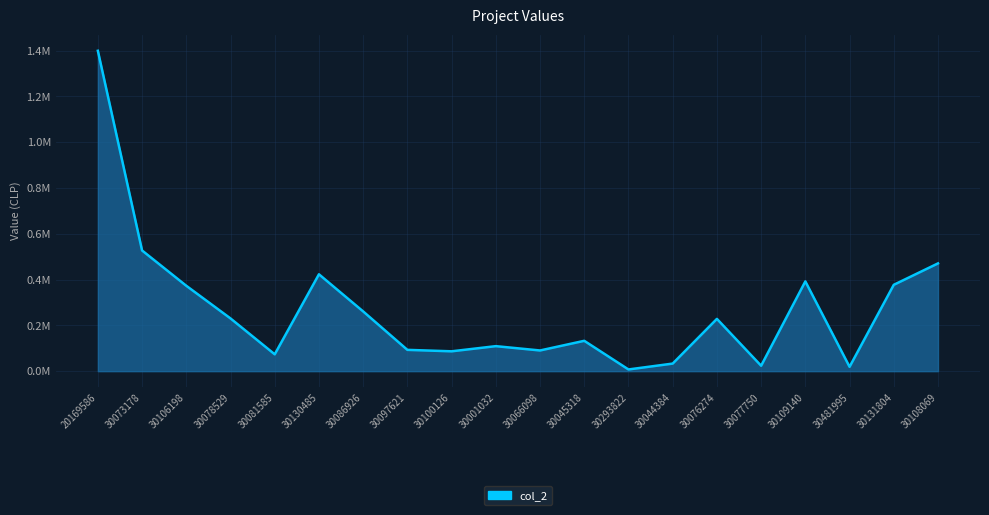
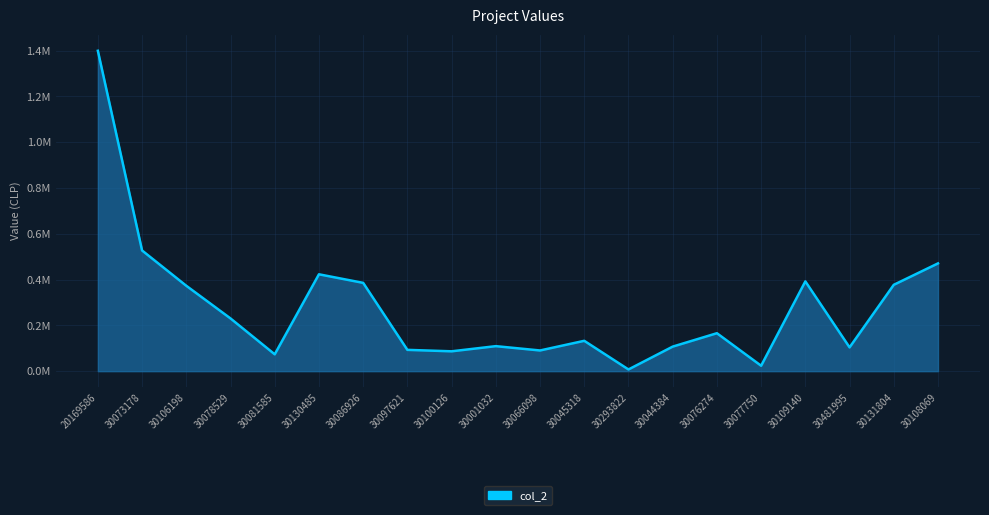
30086926: 260000 -> 390000
30044384: 30000 -> 110000
30076274: 230000 -> 170000
30481995: 20000 -> 100000
